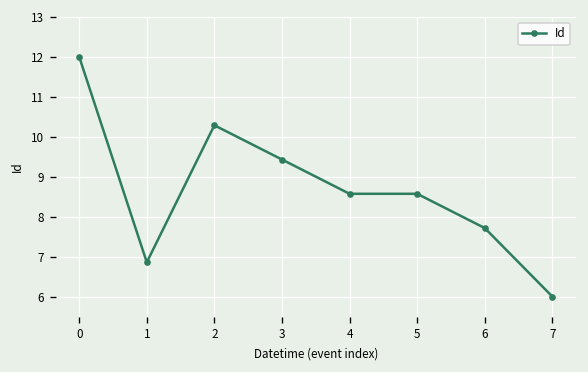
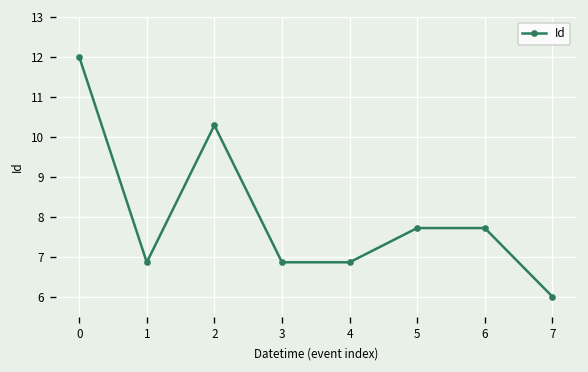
3: 9.4 -> 6.9
4: 8.6 -> 6.9
5: 8.6 -> 7.7
